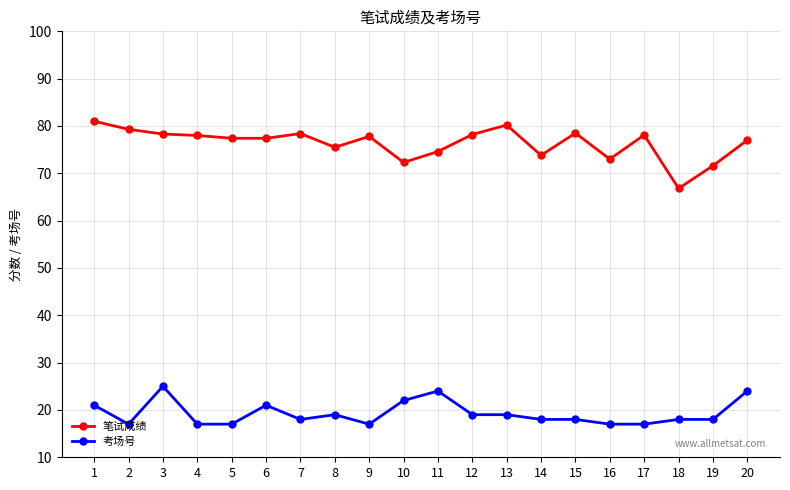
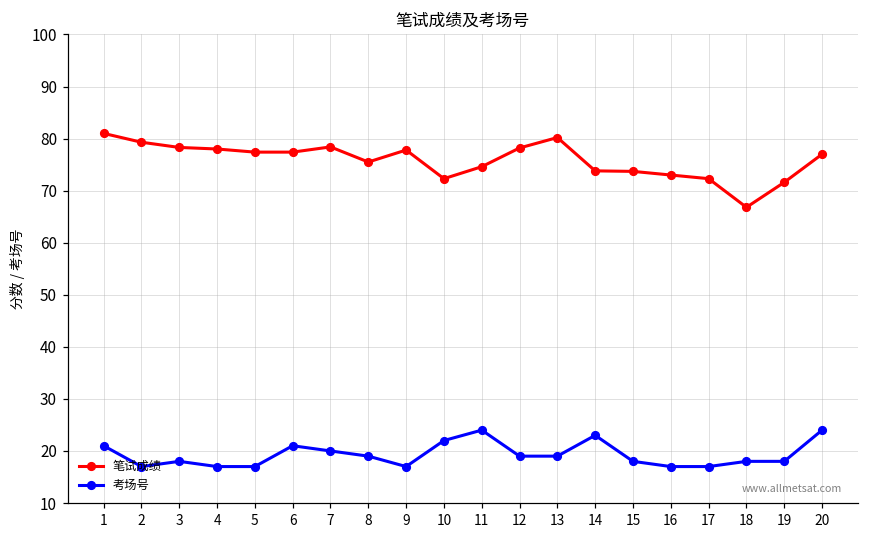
考场号, 3: 25 -> 18
考场号, 7: 18 -> 20
考场号, 14: 18 -> 23
笔试成绩, 15: 79 -> 74
笔试成绩, 17: 78 -> 72
